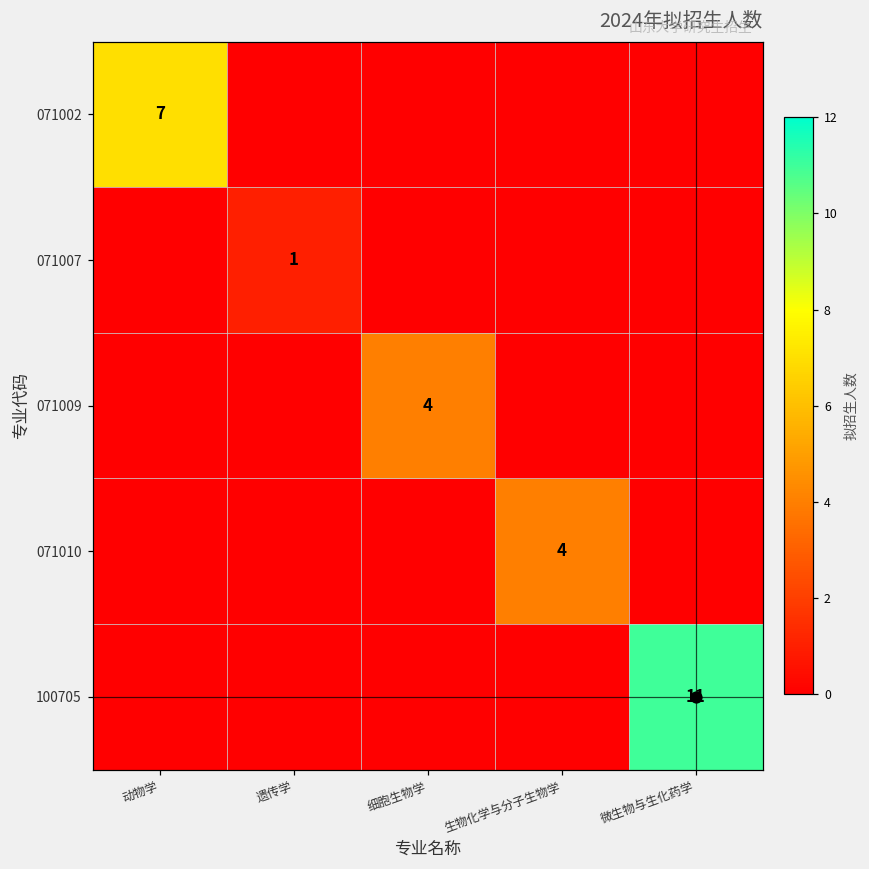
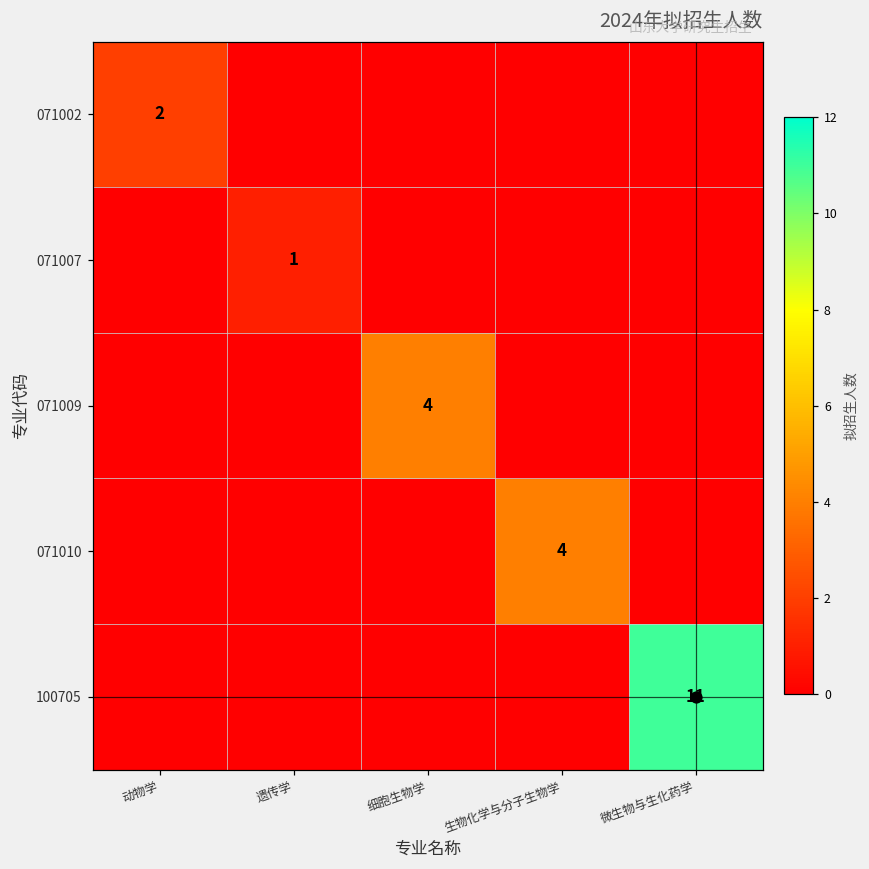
071002, 动物学: 7 -> 2
